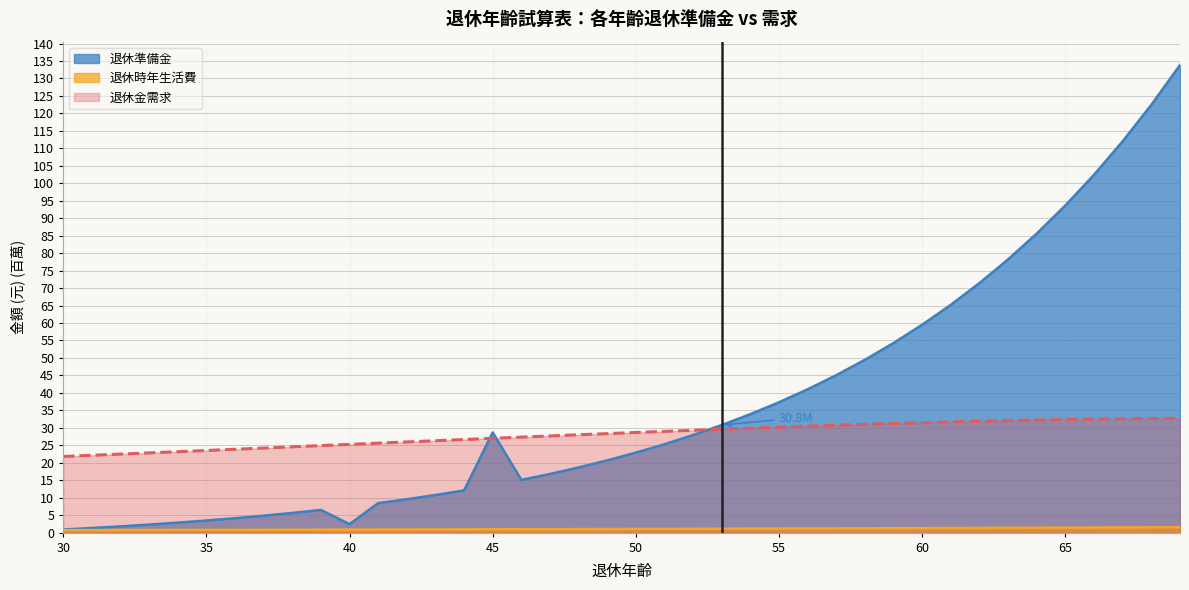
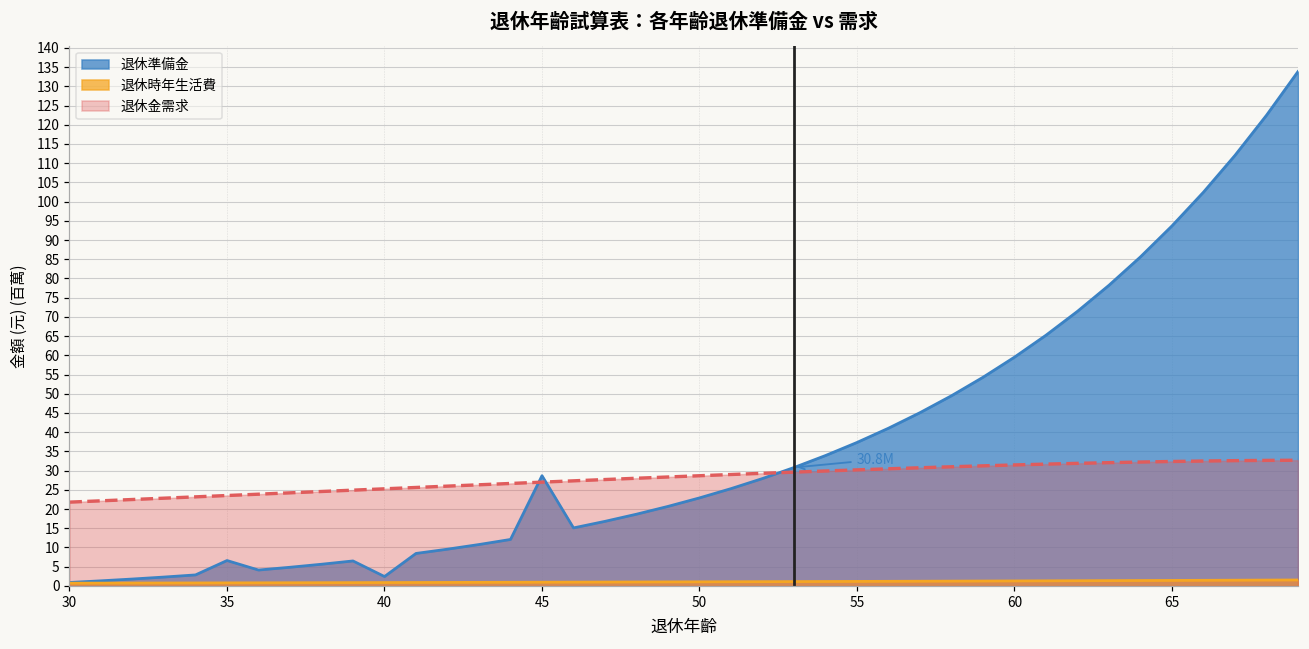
退休準備金, 35: 3 -> 7
